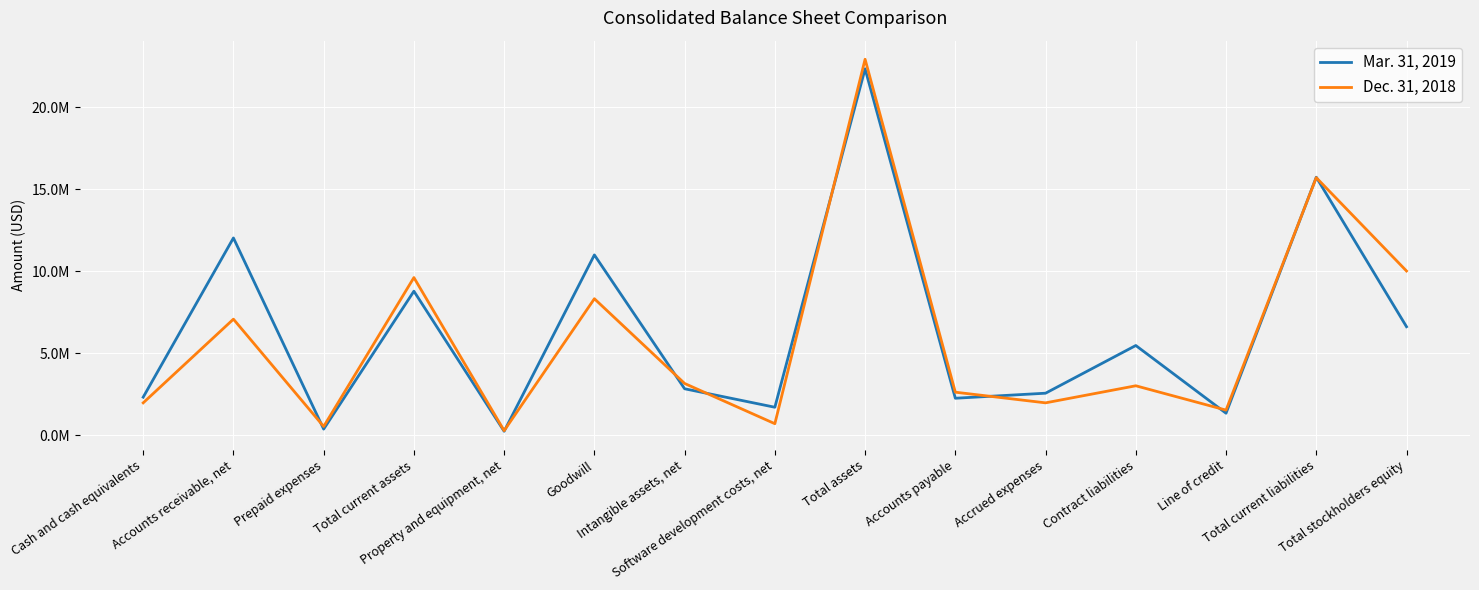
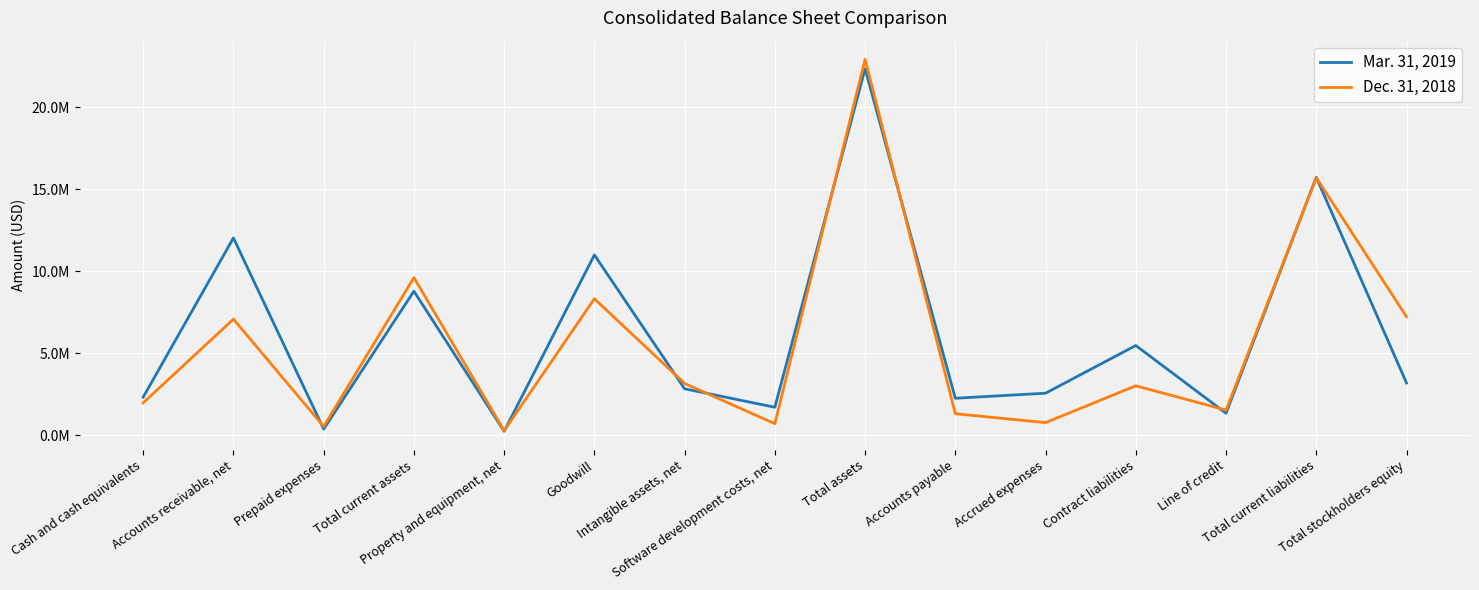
Dec. 31, 2018, Accounts payable: 2600000 -> 1300000
Dec. 31, 2018, Accrued expenses: 2000000 -> 800000
Mar. 31, 2019, Total stockholders equity: 6600000 -> 3200000
Dec. 31, 2018, Total stockholders equity: 10000000 -> 7200000
